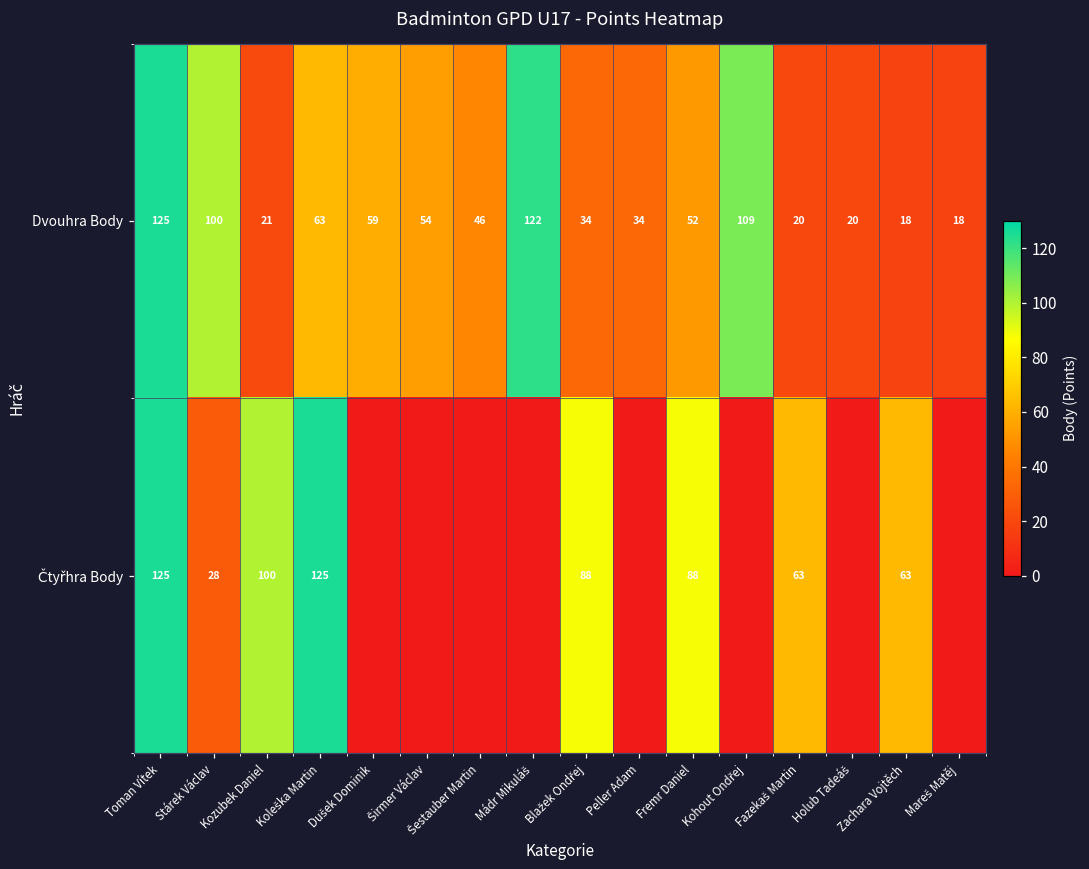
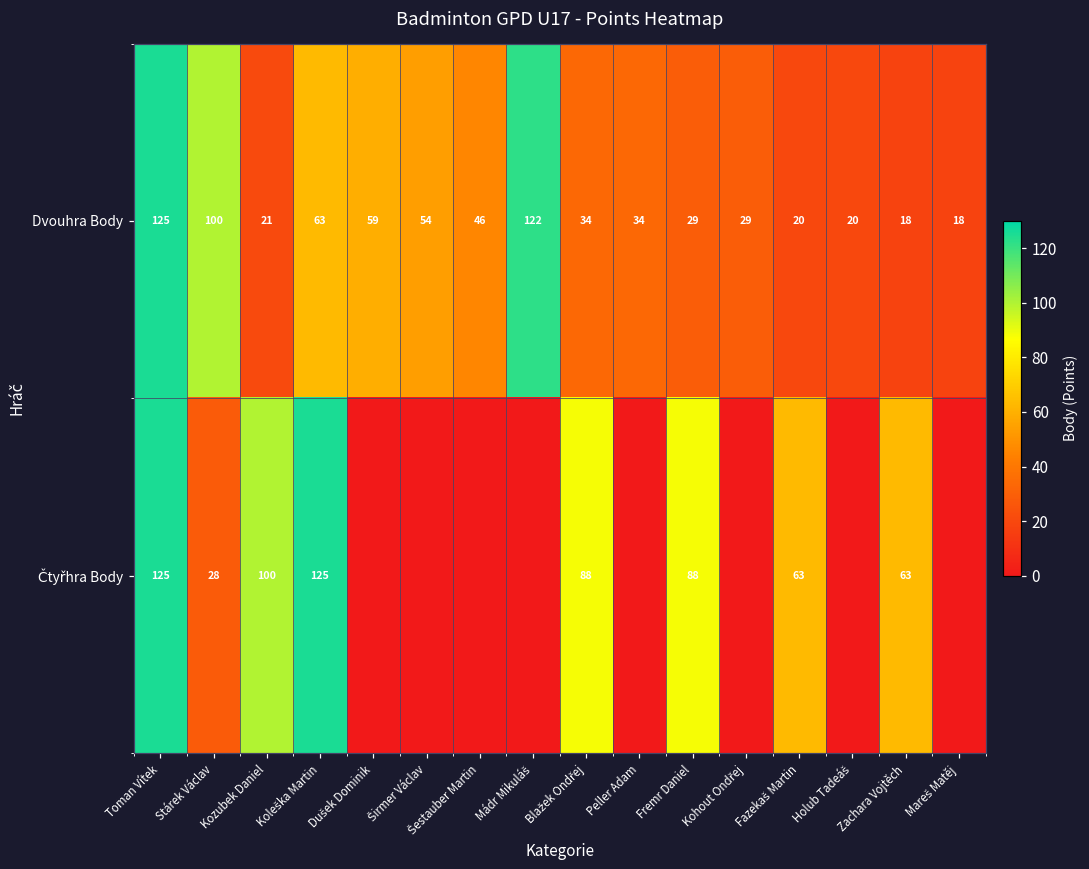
Dvouhra Body, Fremr Daniel: 52 -> 29
Dvouhra Body, Kohout Ondřej: 109 -> 29
